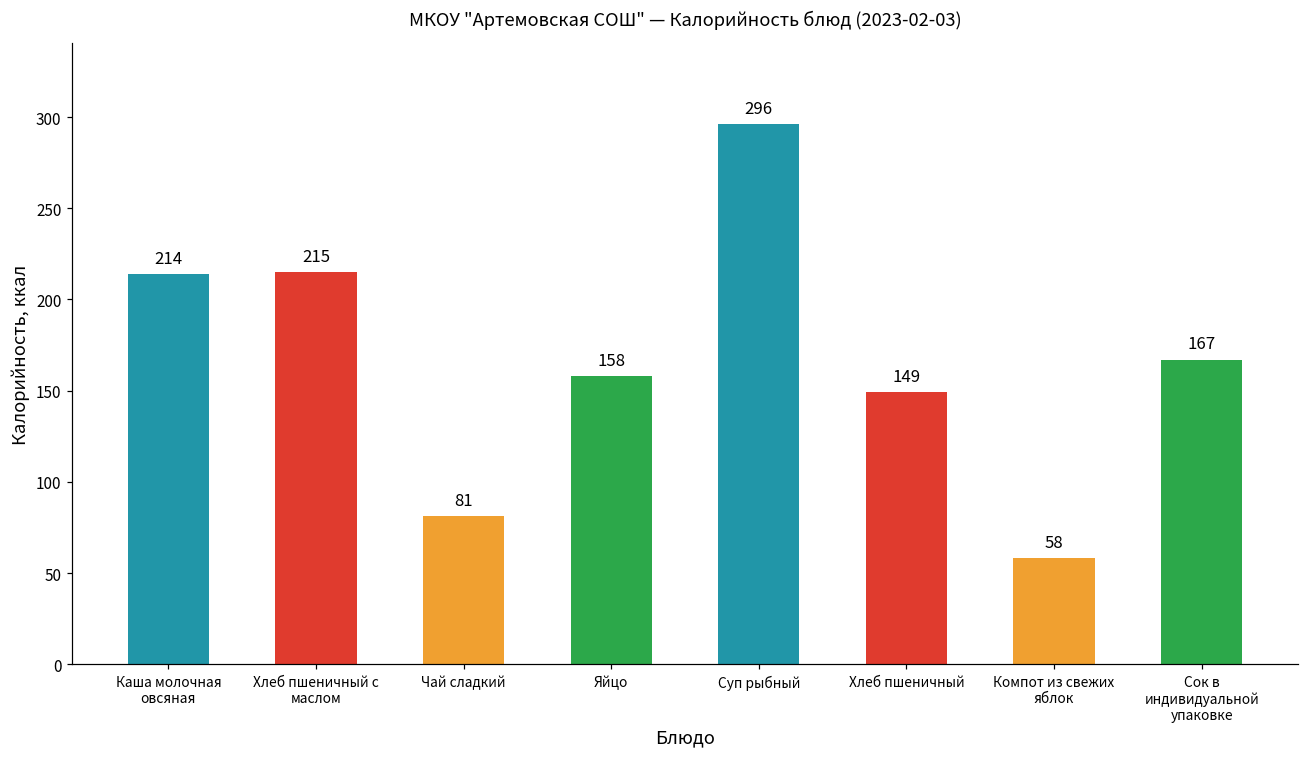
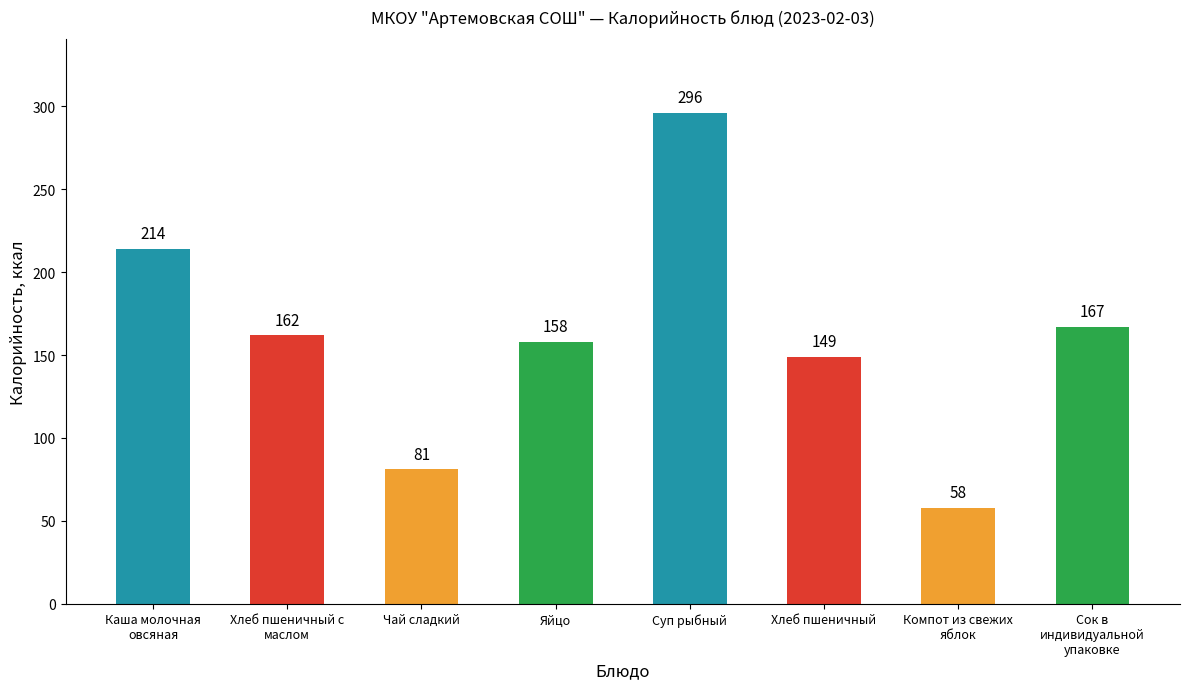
Хлеб пшеничный с маслом: 215 -> 162
